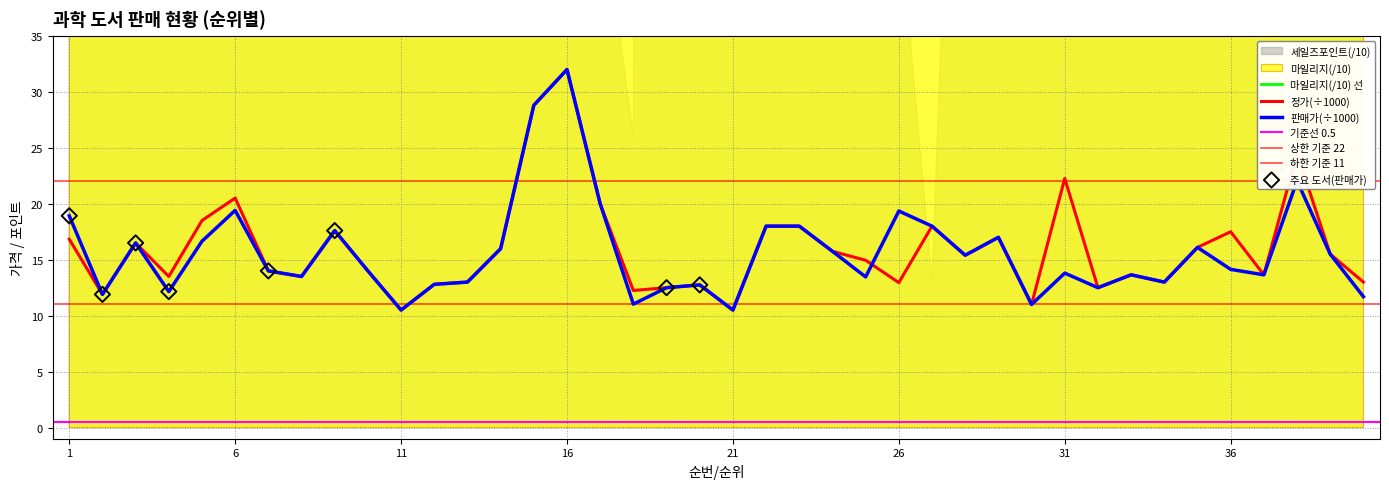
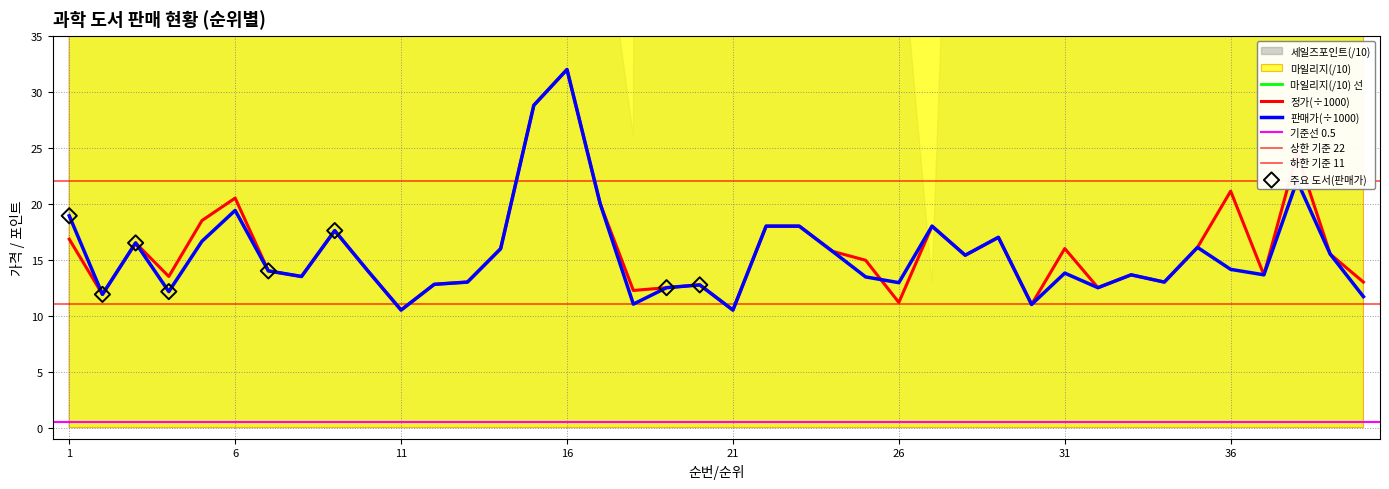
정가(÷1000), 26: 13.0 -> 11.2
판매가(÷1000), 26: 19.4 -> 13.0
정가(÷1000), 31: 22.3 -> 16.0
정가(÷1000), 36: 17.5 -> 21.1
